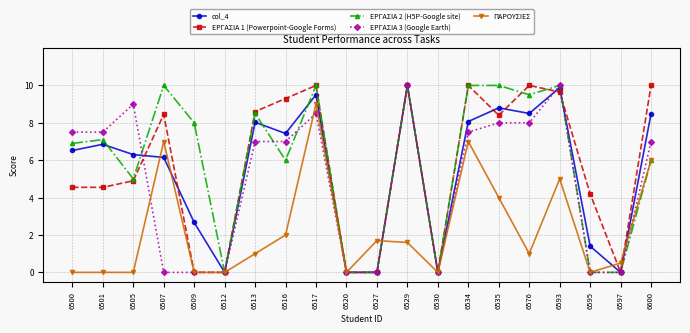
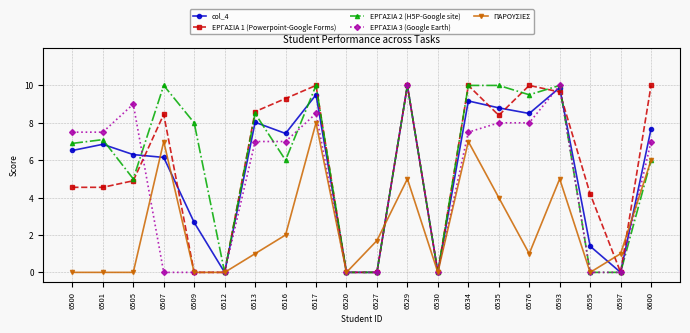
ΠΑΡΟΥΣΙΕΣ, 6517: 9 -> 8
ΠΑΡΟΥΣΙΕΣ, 6529: 1.6 -> 5.0
col_4, 6534: 8.1 -> 9.2
ΠΑΡΟΥΣΙΕΣ, 6597: 0.5 -> 1.0
col_4, 6600: 8.5 -> 7.7
